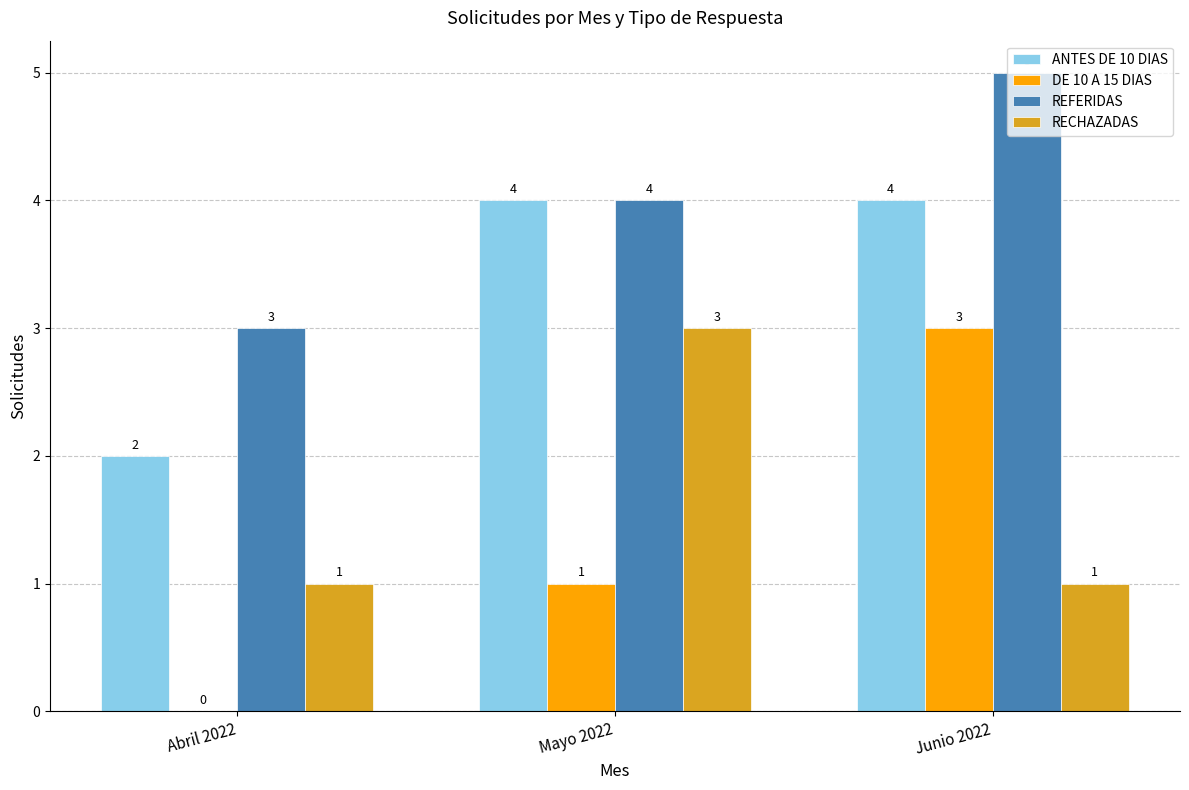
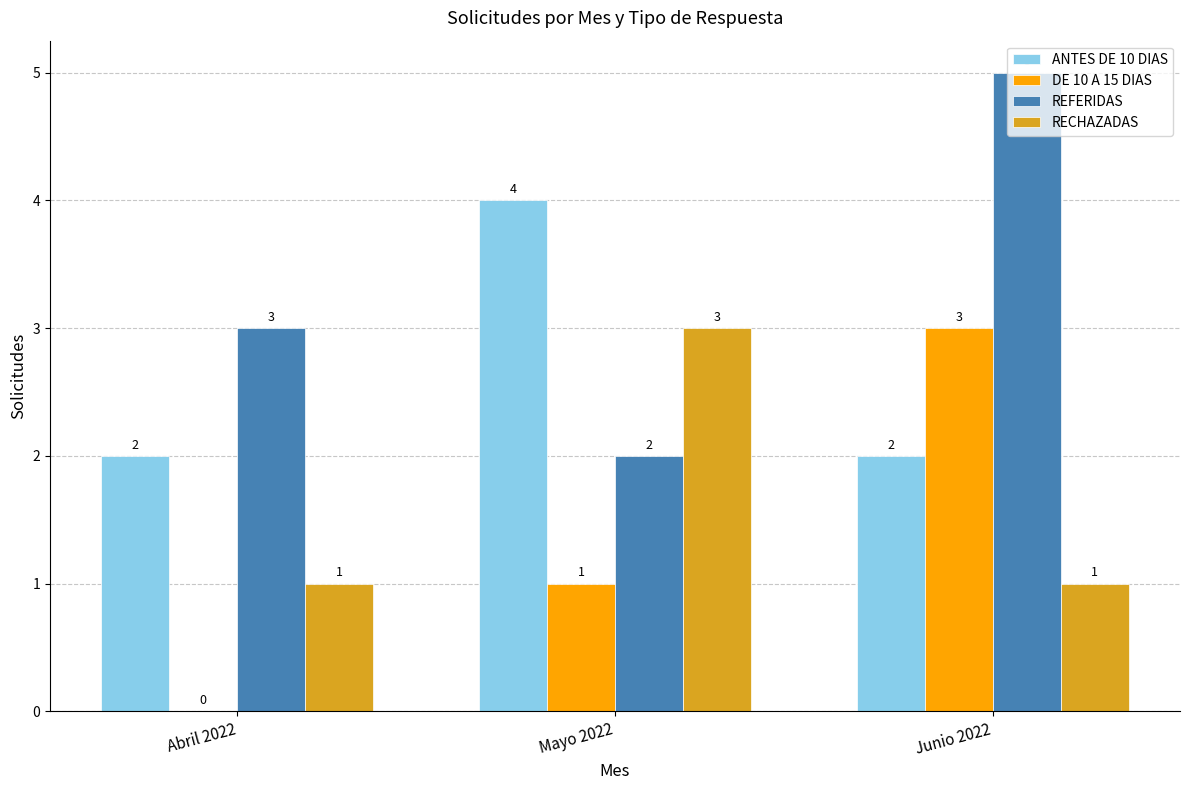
REFERIDAS, Mayo 2022: 4 -> 2
ANTES DE 10 DIAS, Junio 2022: 4 -> 2
